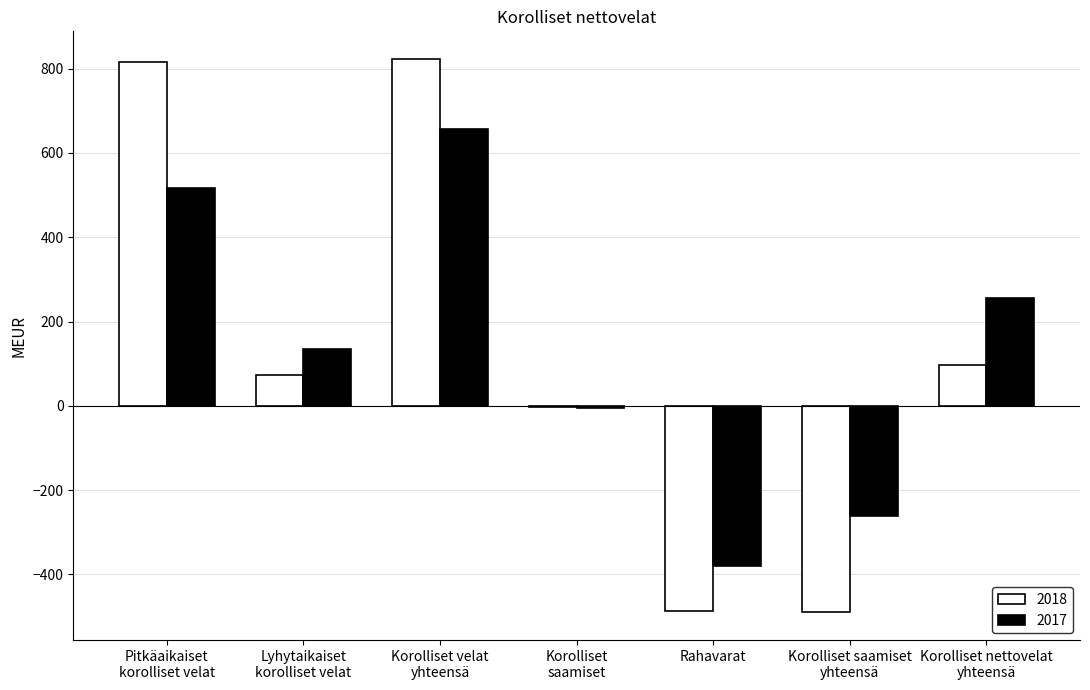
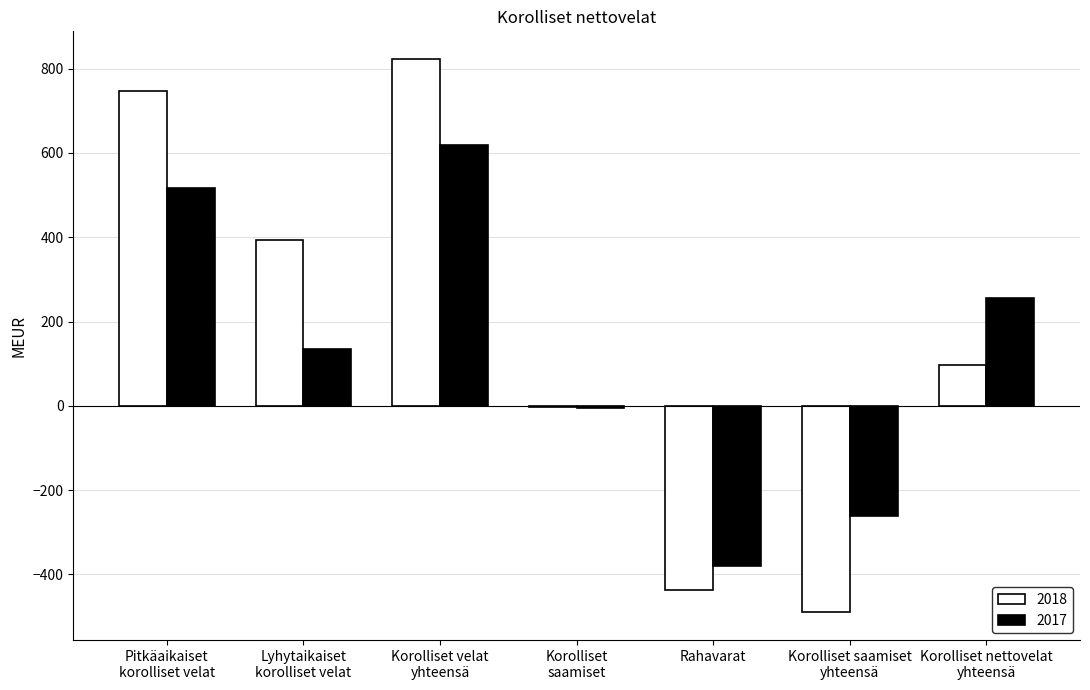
2018, Pitkäaikaiset korolliset velat: 820 -> 750
2018, Lyhytaikaiset korolliset velat: 70 -> 390
2017, Korolliset velat yhteensä: 660 -> 620
2018, Rahavarat: -490 -> -440
